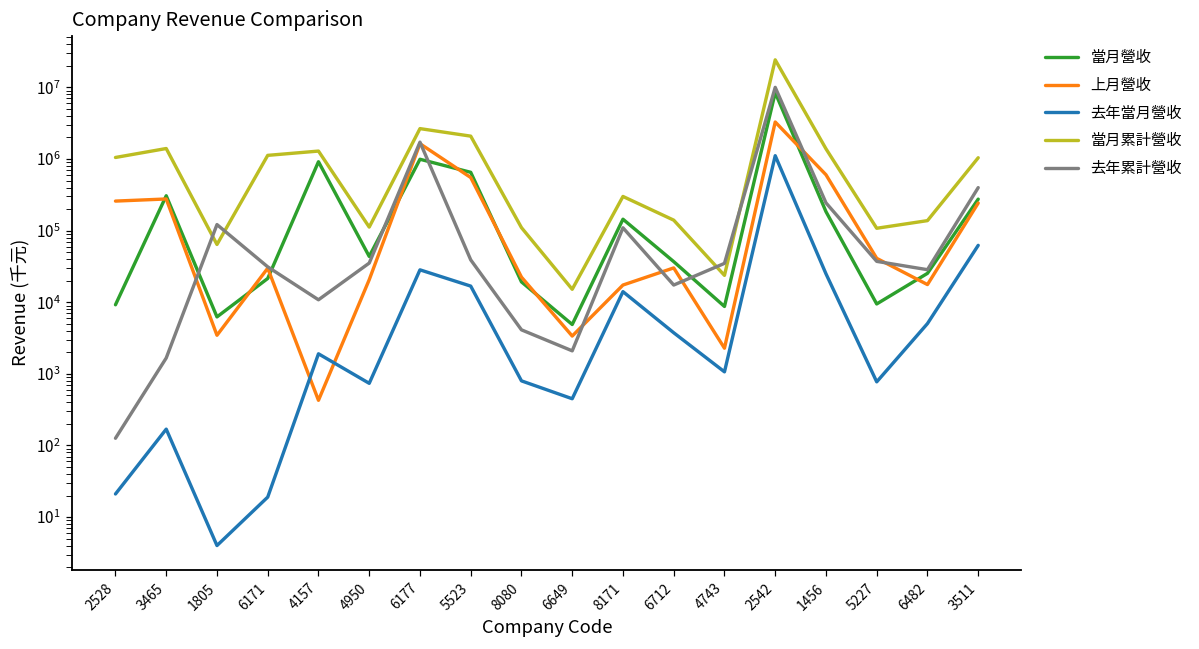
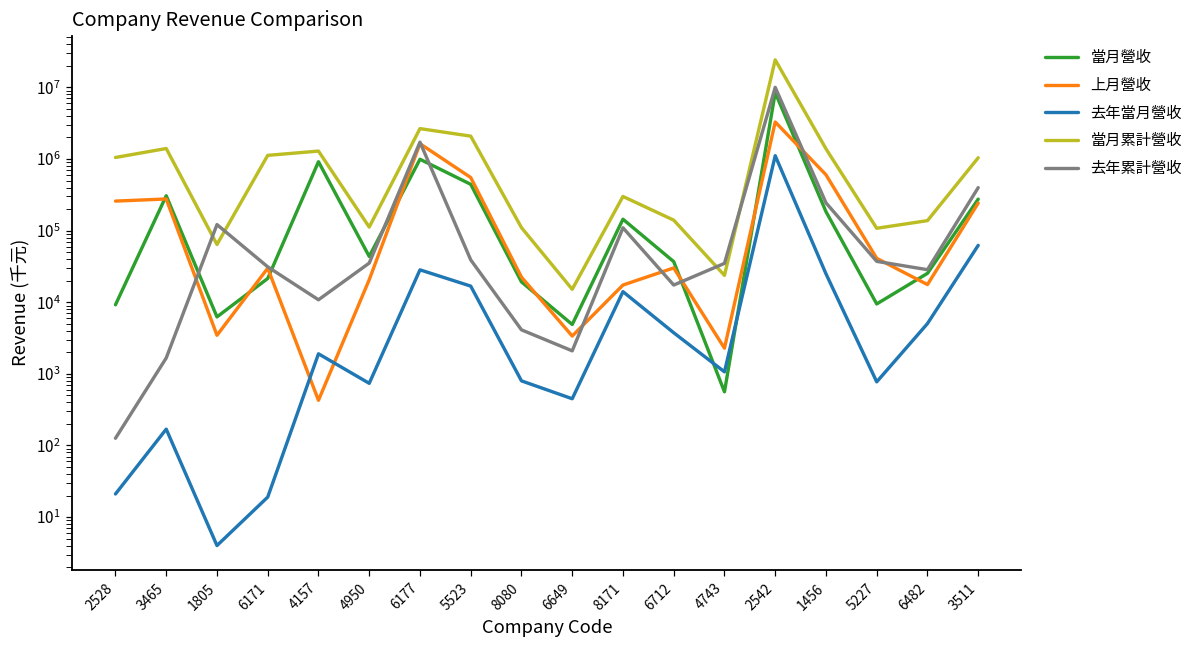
當月營收, 5523: 700000 -> 400000
當月營收, 4743: 9000 -> 600
